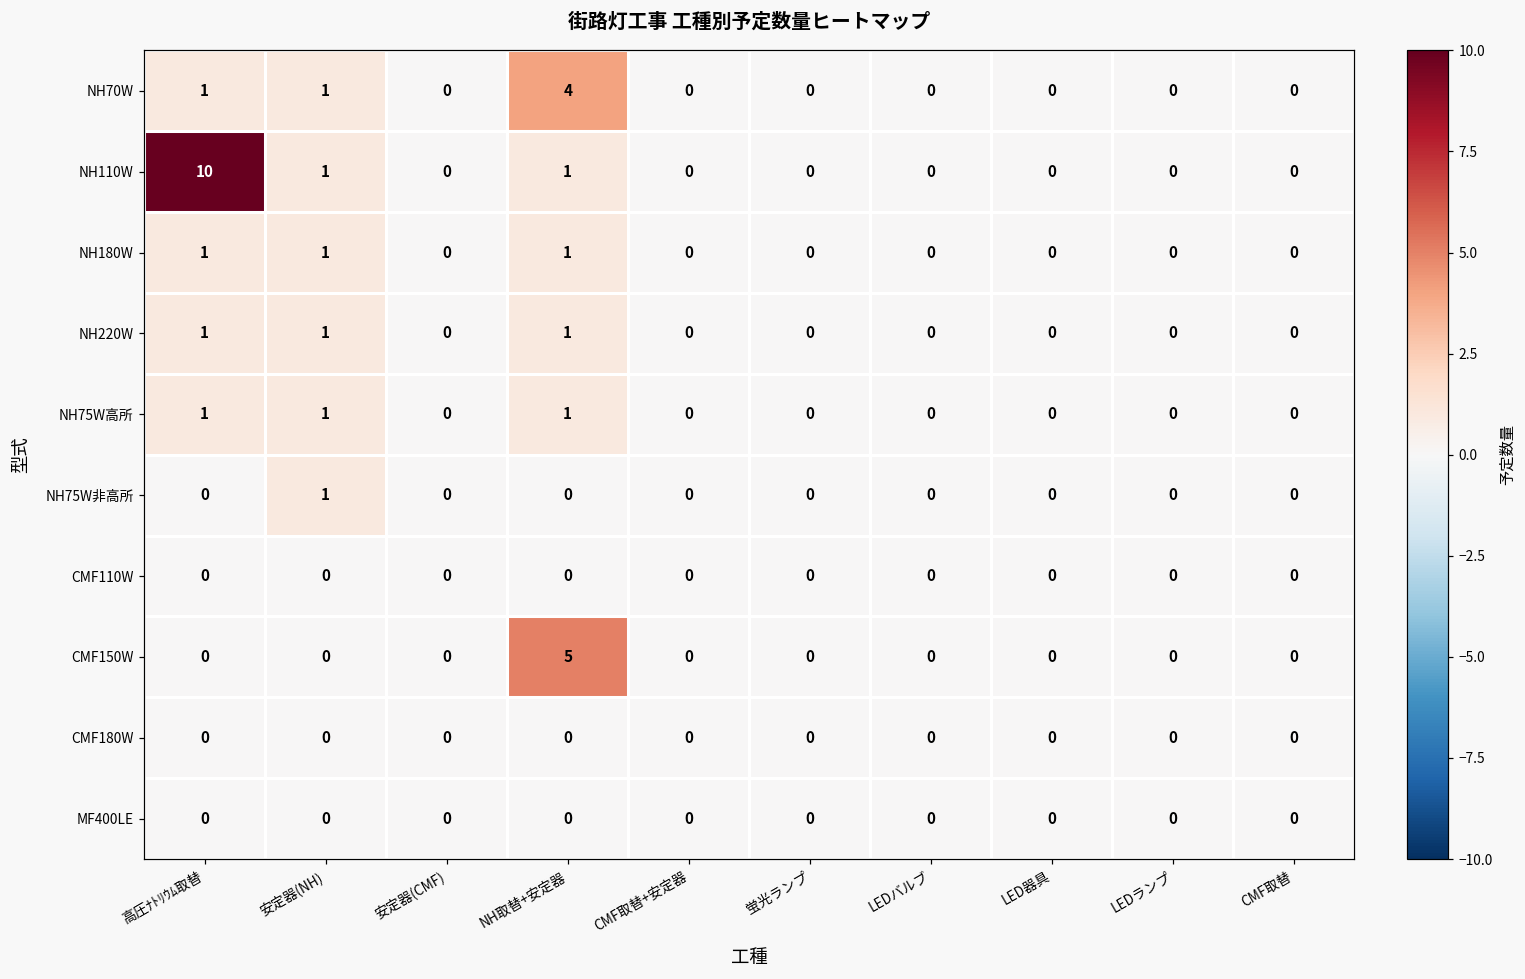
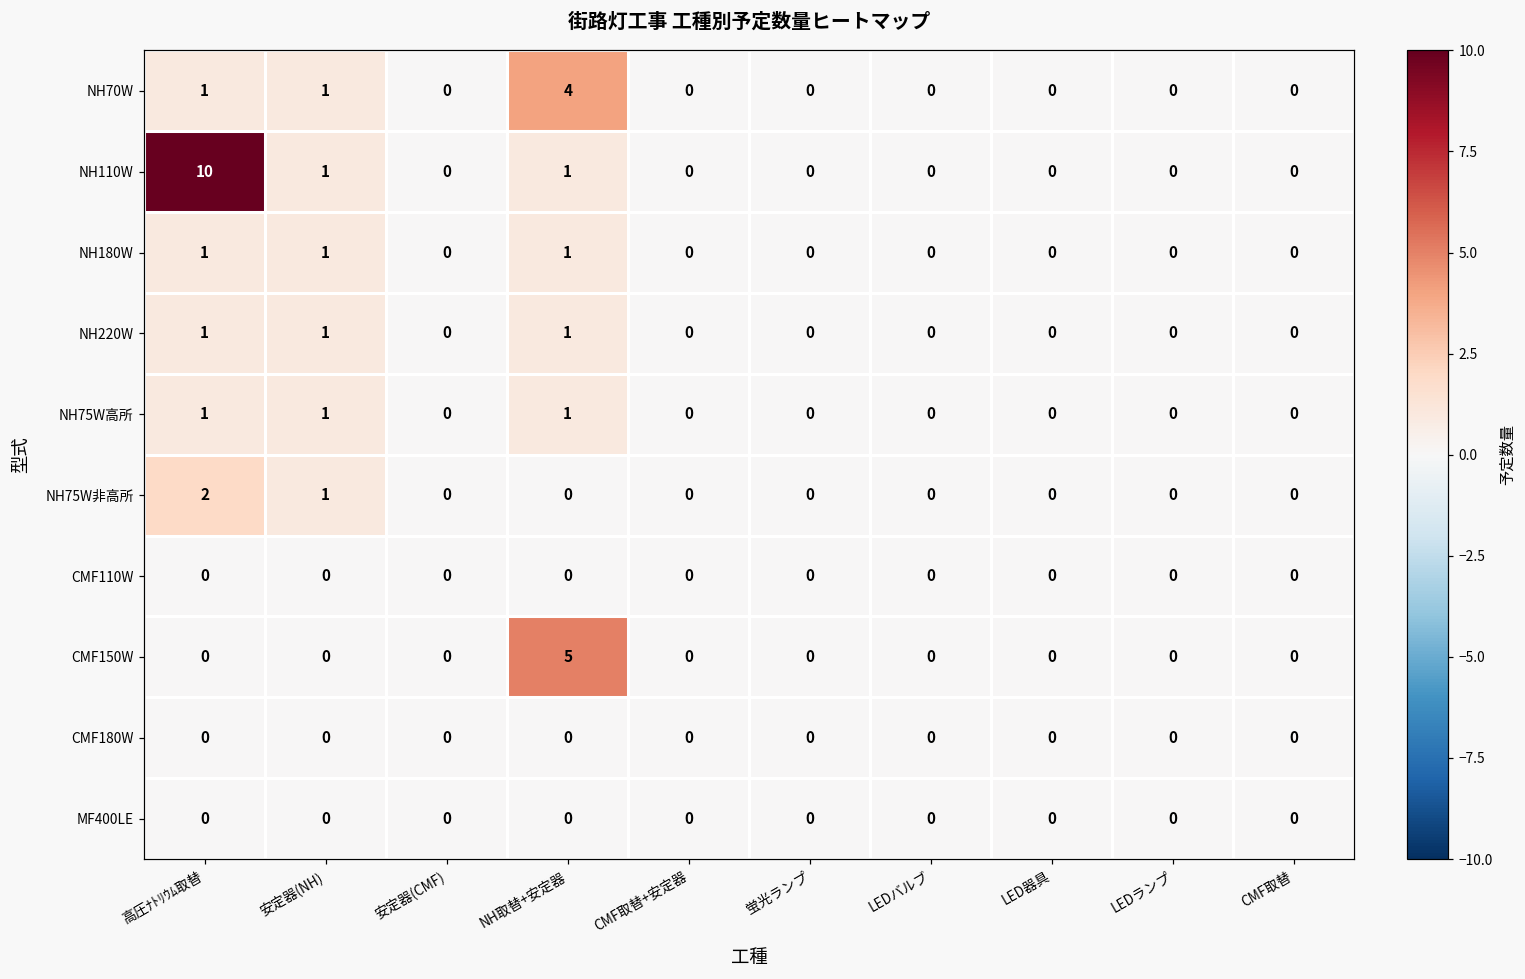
NH75W非高所, 高圧ﾅﾄﾘｳﾑ取替: 0 -> 2
